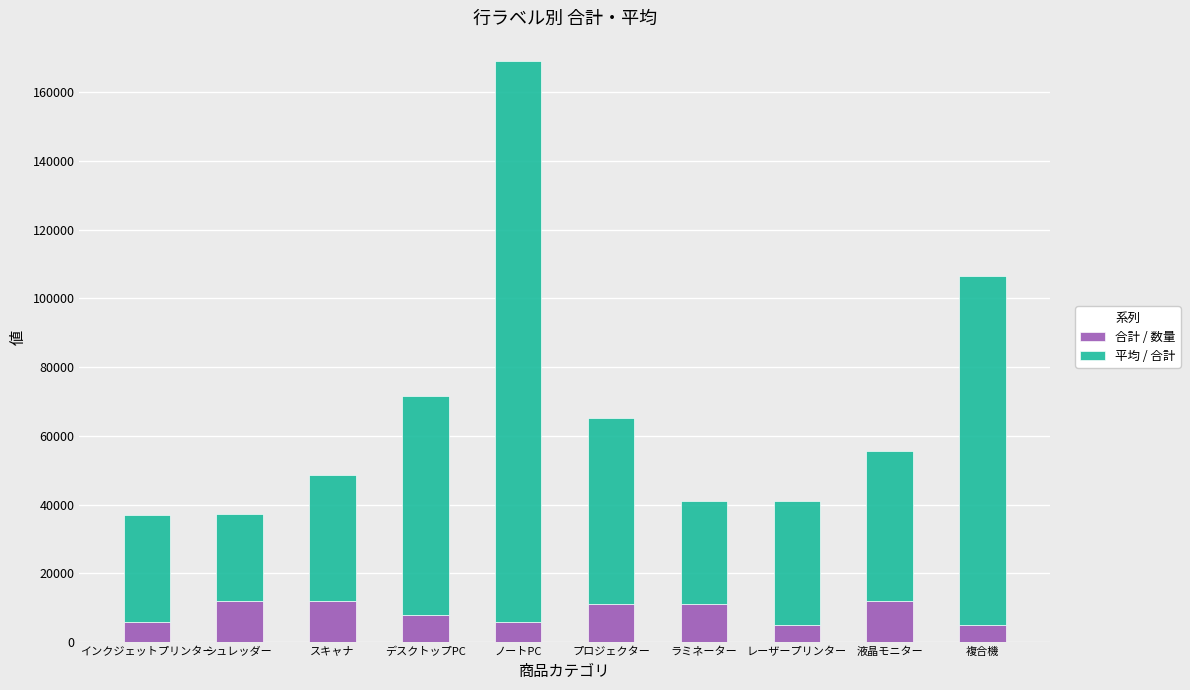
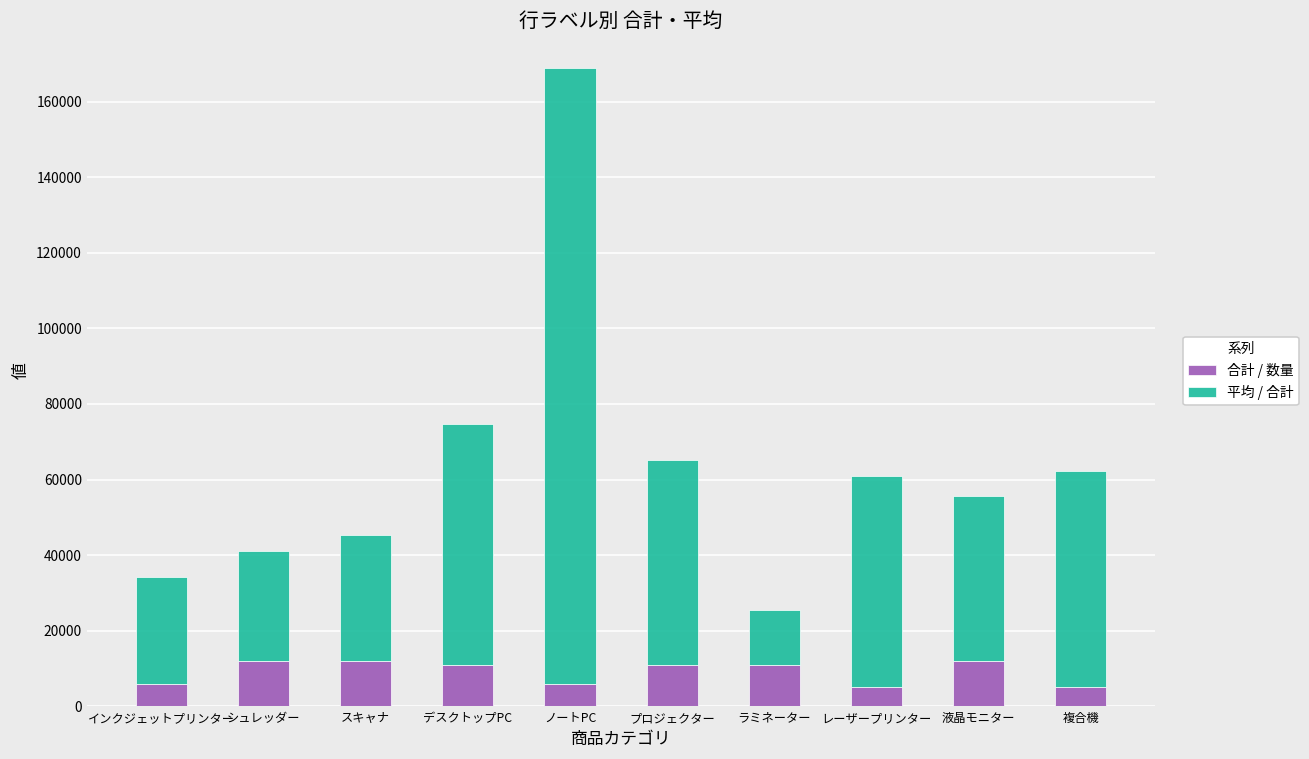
平均 / 合計, インクジェットプリンター: 31000 -> 28000
平均 / 合計, シュレッダー: 25000 -> 29000
平均 / 合計, スキャナ: 37000 -> 33000
合計 / 数量, デスクトップPC: 8000 -> 11000
平均 / 合計, ラミネーター: 30000 -> 14000
平均 / 合計, レーザープリンター: 36000 -> 56000
平均 / 合計, 複合機: 102000 -> 57000
